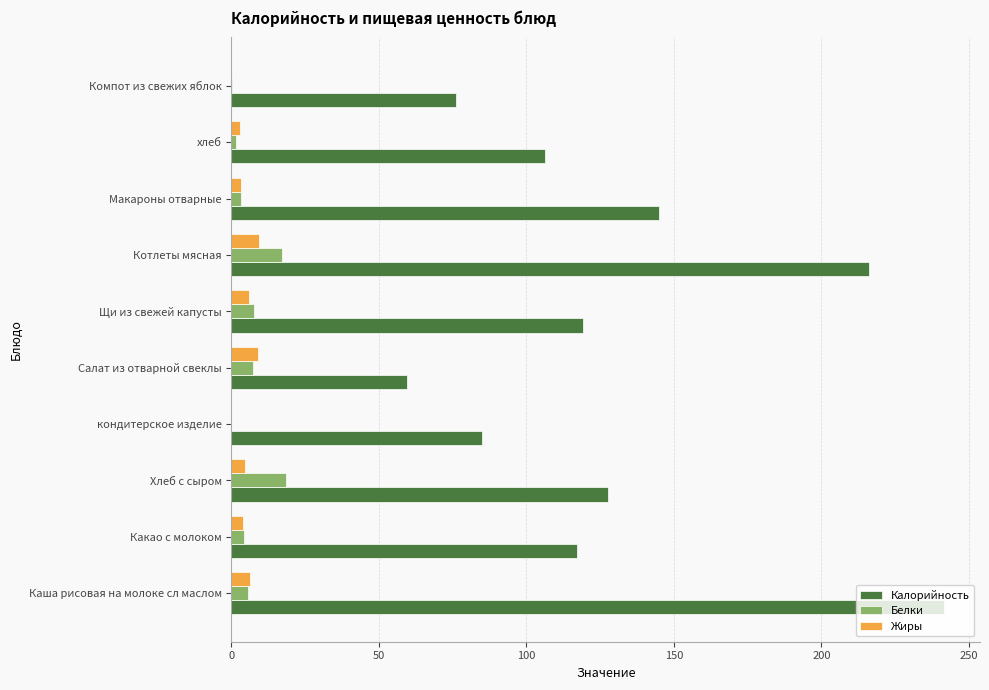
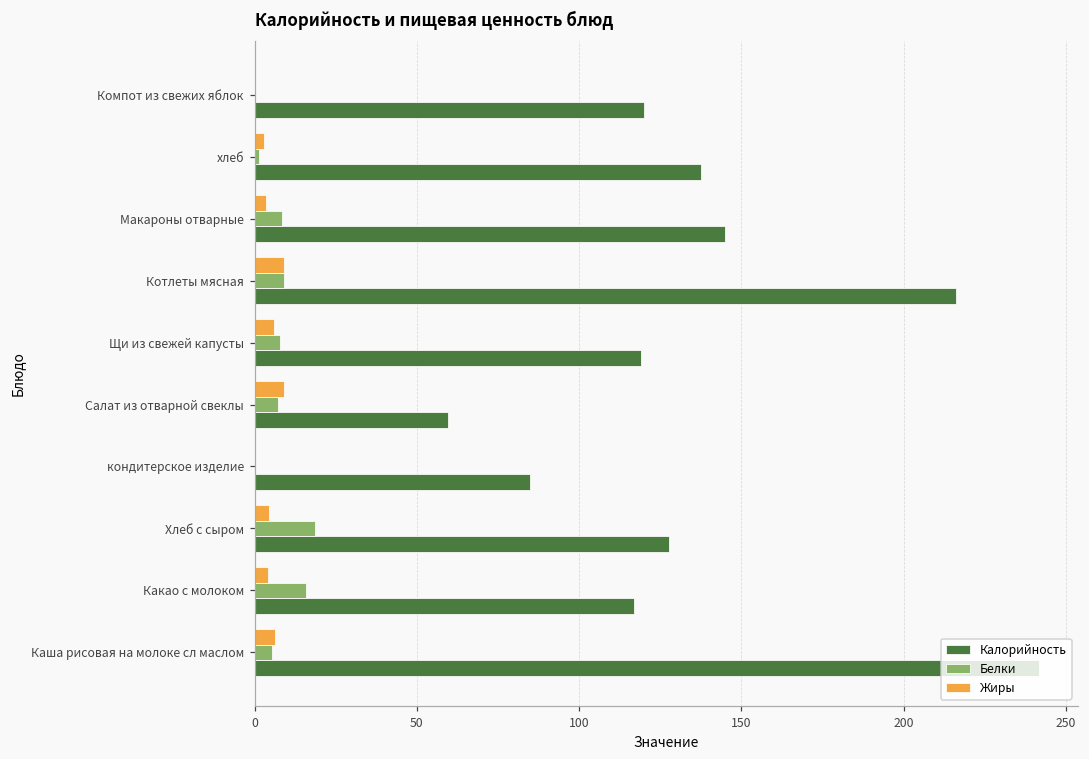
Калорийность, Компот из свежих яблок: 76 -> 120
Калорийность, хлеб: 106 -> 138
Белки, Макароны отварные: 3 -> 9
Белки, Котлеты мясная: 17 -> 9
Белки, Какао с молоком: 4 -> 16
